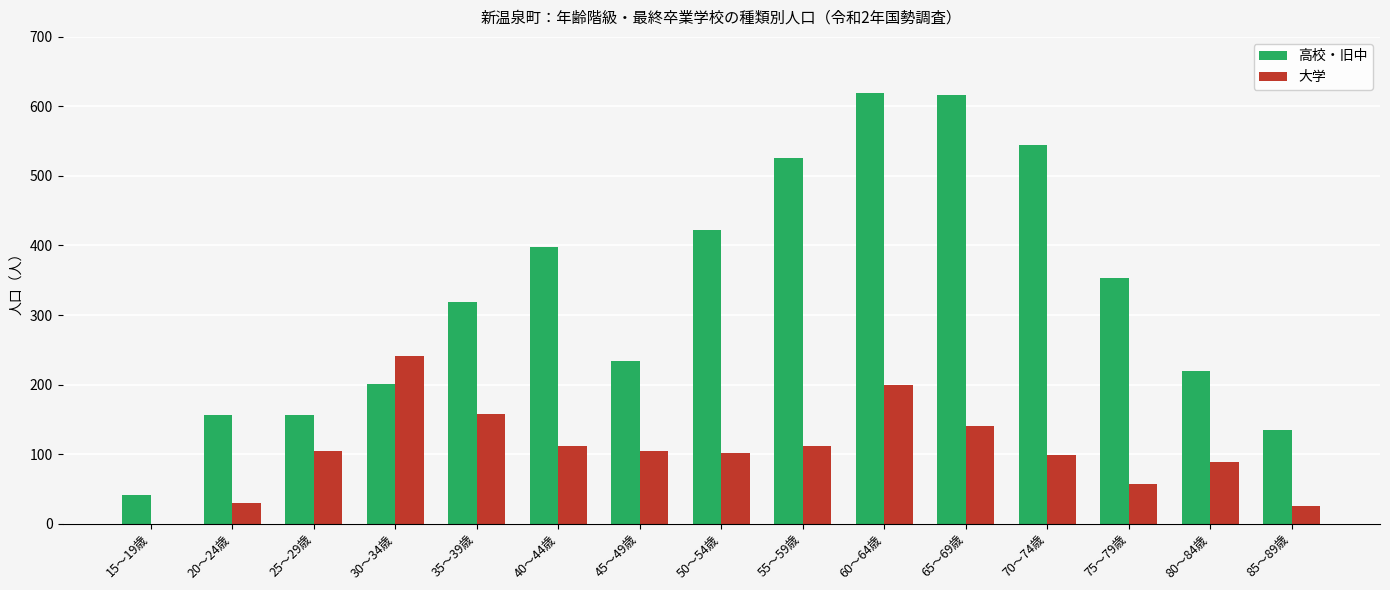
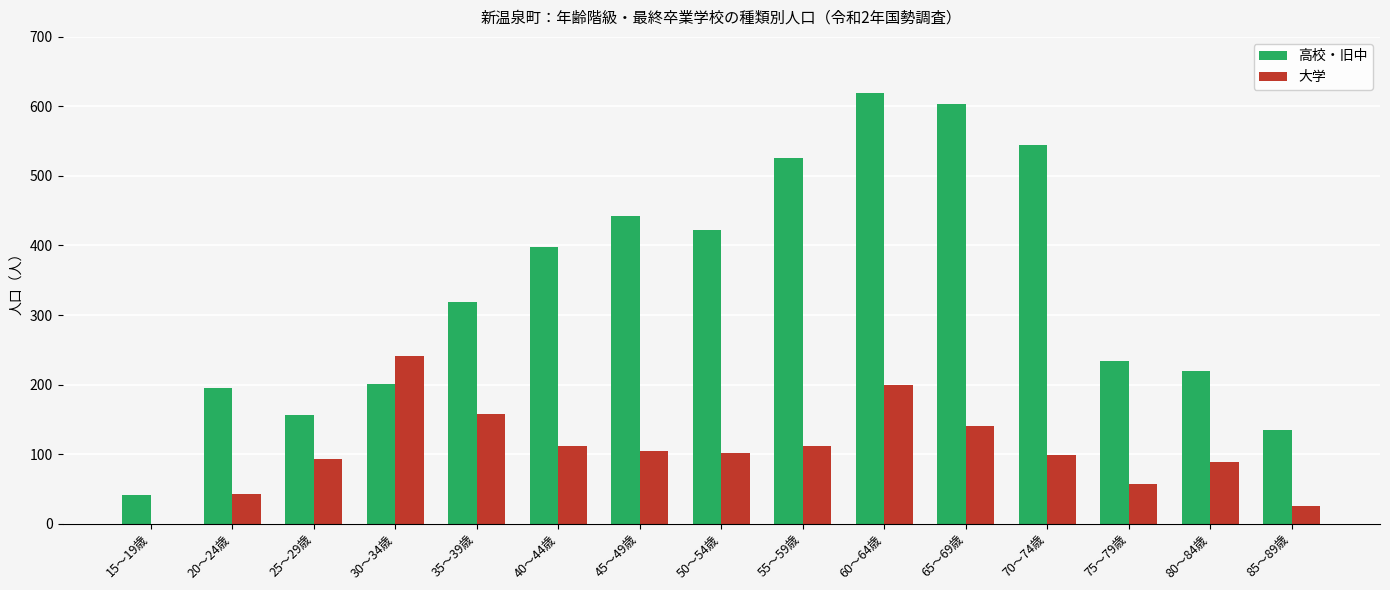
高校・旧中, 20～24歳: 160 -> 200
大学, 20～24歳: 30 -> 40
大学, 25～29歳: 110 -> 90
高校・旧中, 45～49歳: 230 -> 440
高校・旧中, 65～69歳: 620 -> 600
高校・旧中, 75～79歳: 350 -> 230
